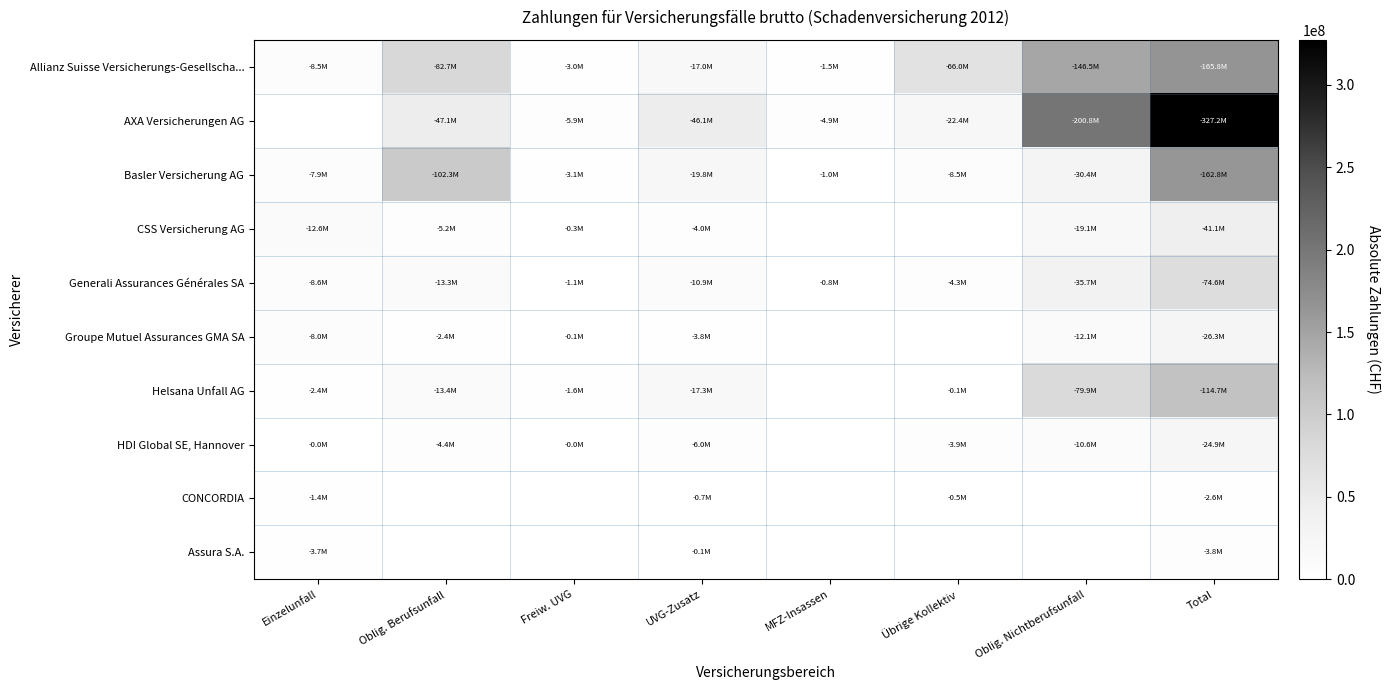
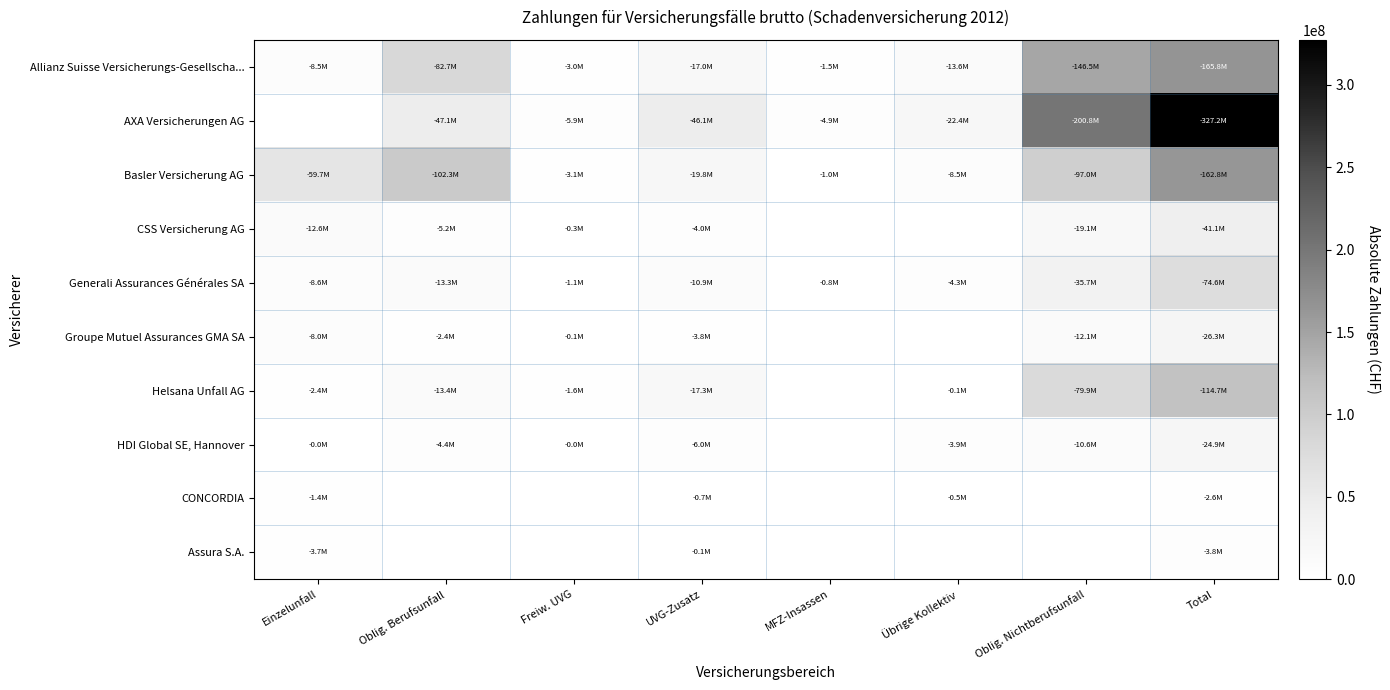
Allianz Suisse Versicherungs-Gesellscha..., Übrige Kollektiv: -66.0M -> -13.6M
Basler Versicherung AG, Einzelunfall: -7.9M -> -59.7M
Basler Versicherung AG, Oblig. Nichtberufsunfall: -30.4M -> -97.0M
